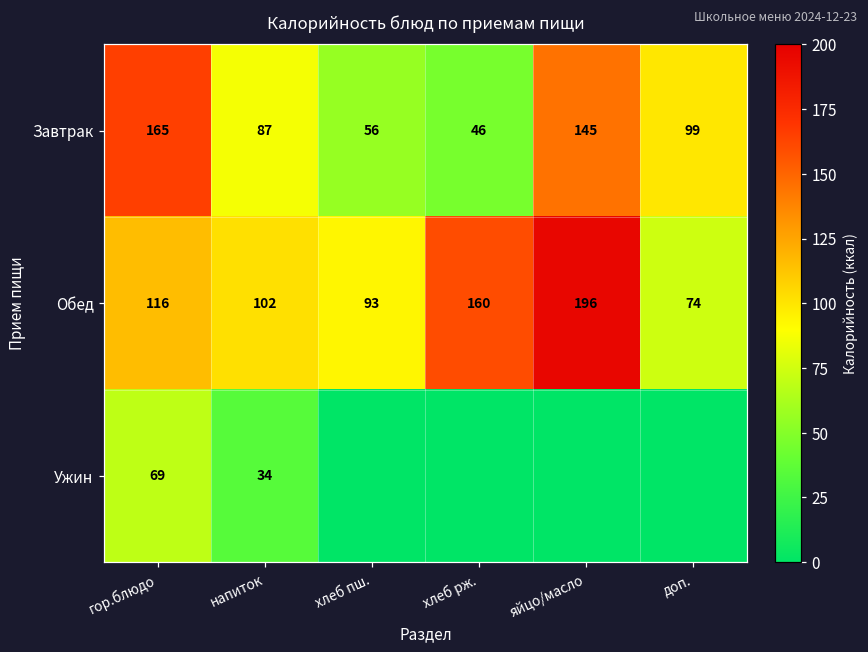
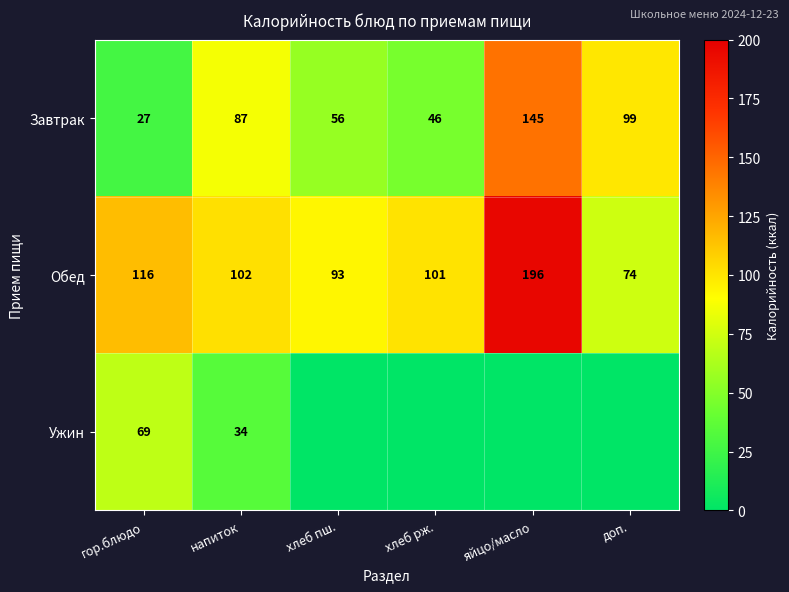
Завтрак, гор.блюдо: 165 -> 27
Обед, хлеб рж.: 160 -> 101
